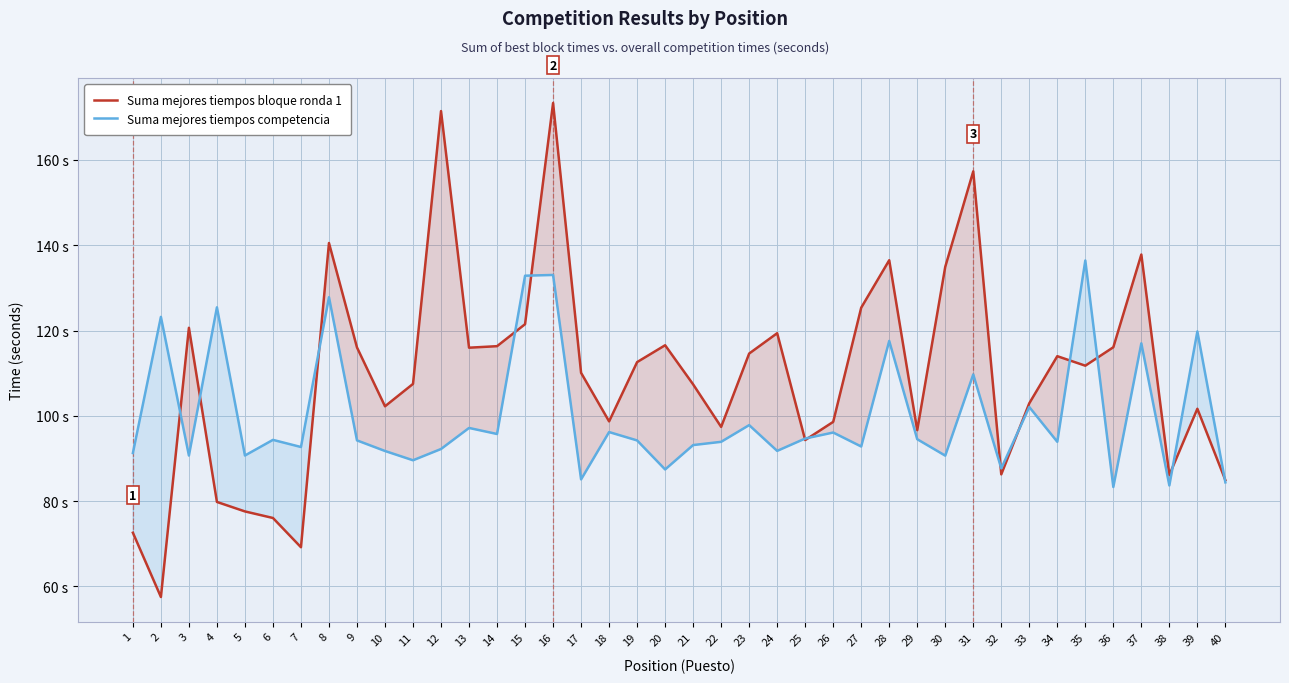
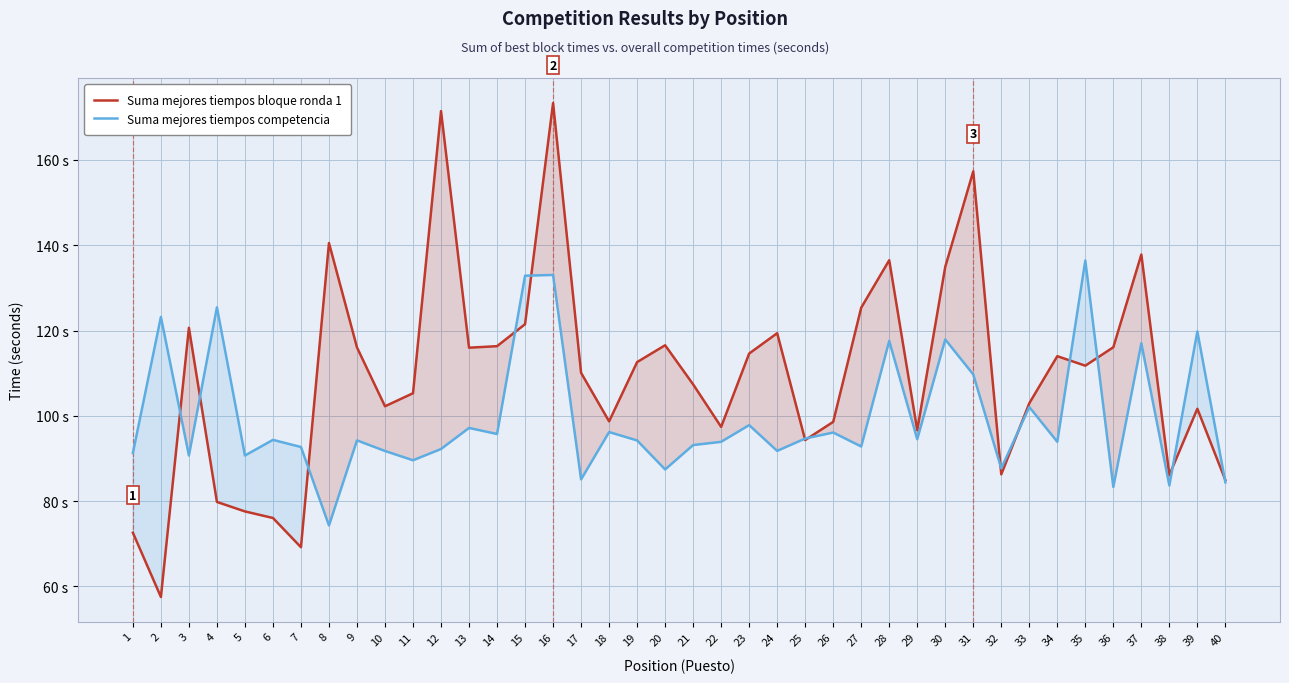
Suma mejores tiempos competencia, 8: 128 s -> 74 s
Suma mejores tiempos bloque ronda 1, 11: 107 s -> 105 s
Suma mejores tiempos competencia, 30: 91 s -> 118 s
